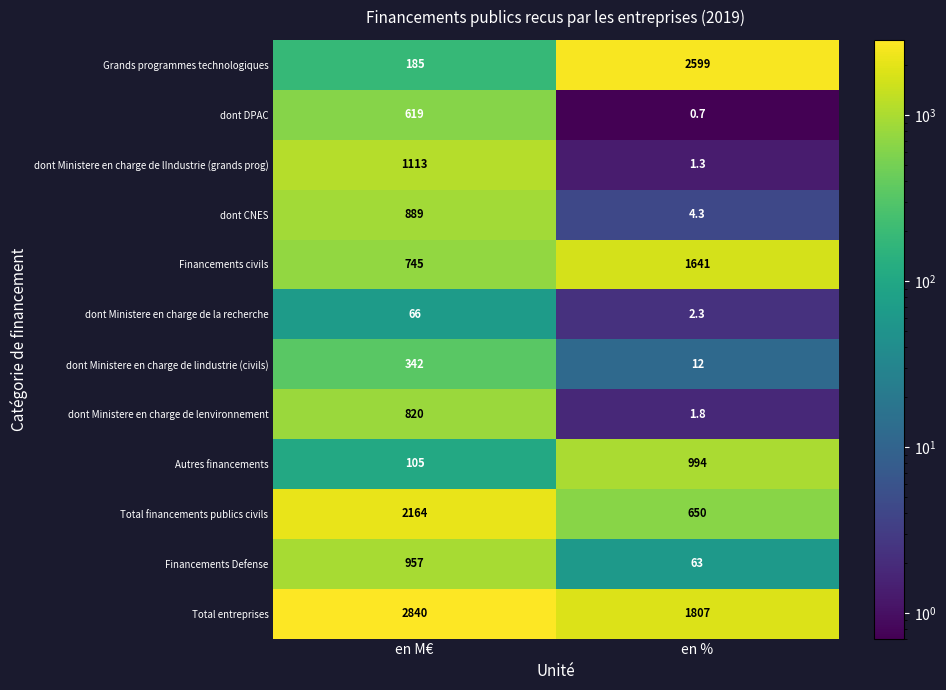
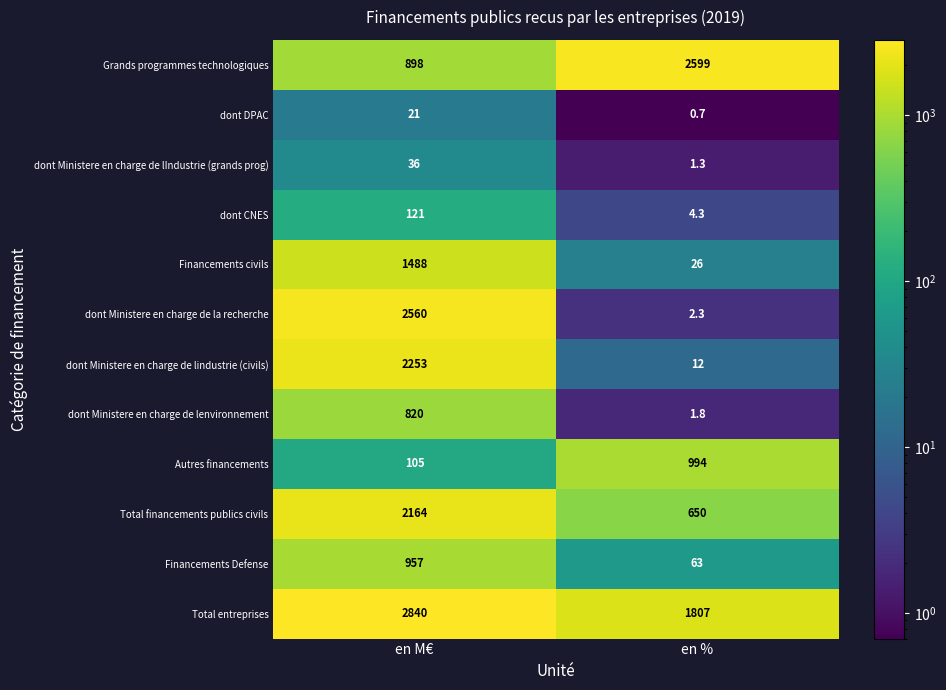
Grands programmes technologiques, en M€: 185 -> 898
dont DPAC, en M€: 619 -> 21
dont Ministere en charge de lIndustrie (grands prog), en M€: 1113 -> 36
dont CNES, en M€: 889 -> 121
Financements civils, en M€: 745 -> 1488
Financements civils, en %: 1641 -> 26
dont Ministere en charge de la recherche, en M€: 66 -> 2560
dont Ministere en charge de lindustrie (civils), en M€: 342 -> 2253
